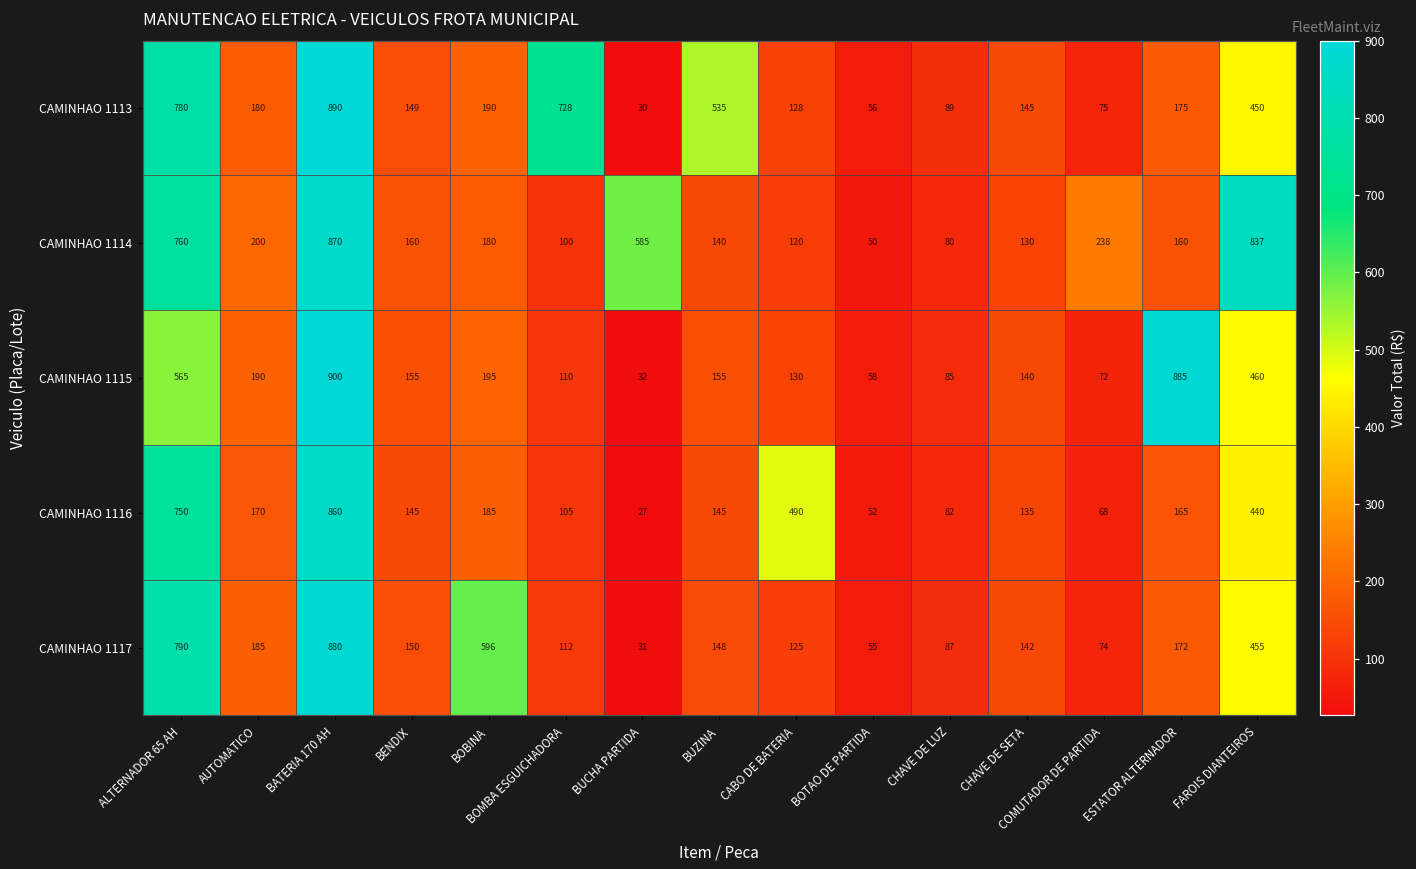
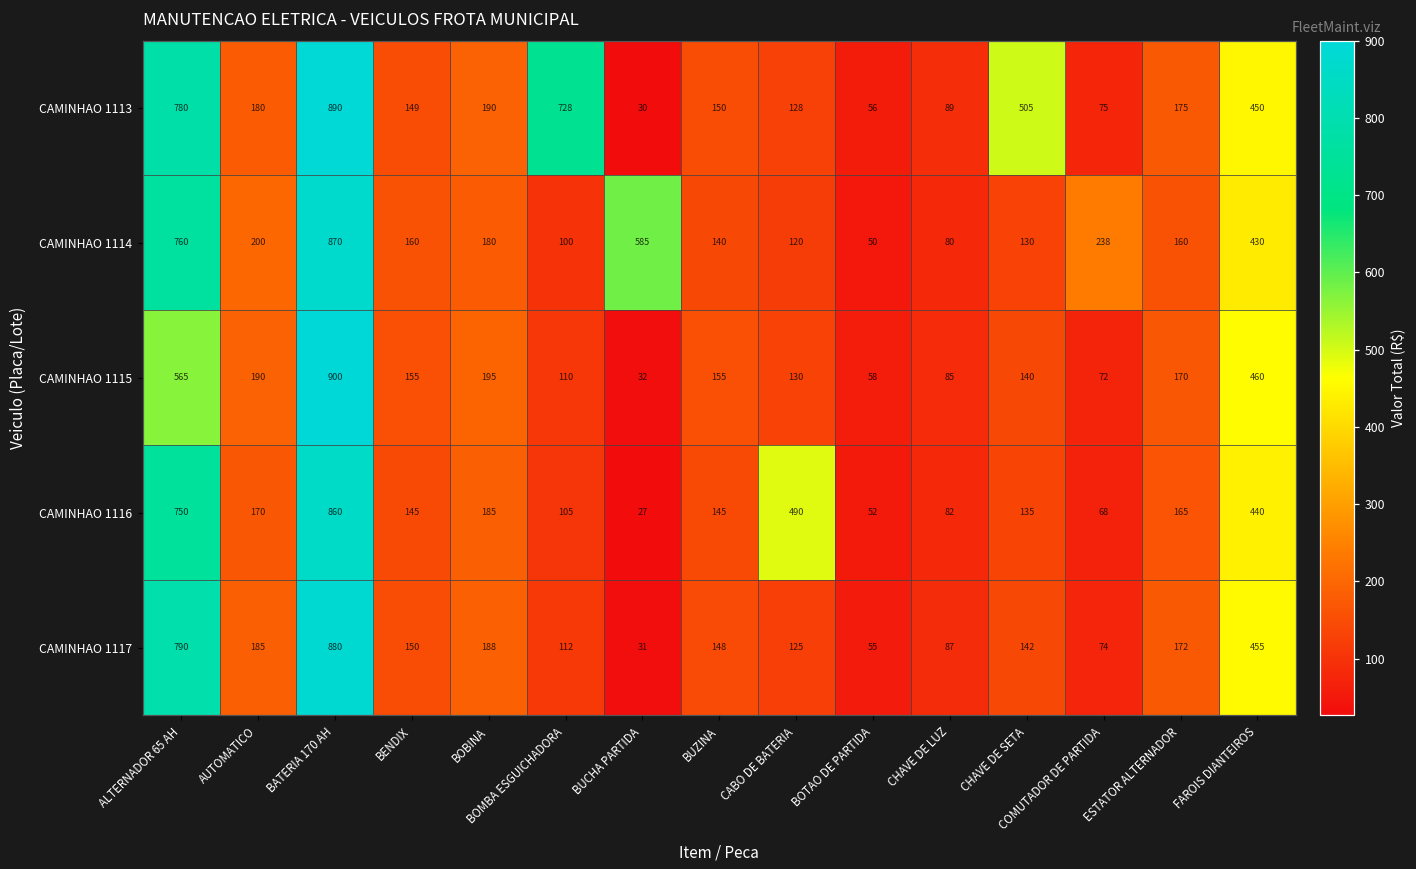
CAMINHAO 1113, BUZINA: 535 -> 150
CAMINHAO 1113, CHAVE DE SETA: 145 -> 505
CAMINHAO 1114, FAROIS DIANTEIROS: 837 -> 430
CAMINHAO 1115, ESTATOR ALTERNADOR: 885 -> 170
CAMINHAO 1117, BOBINA: 596 -> 188
